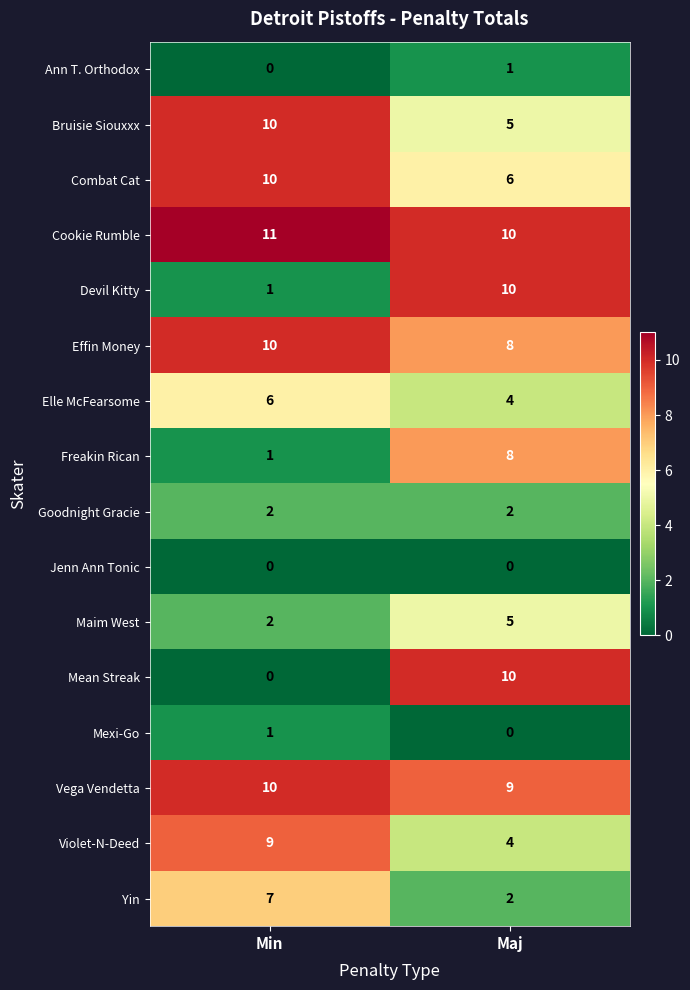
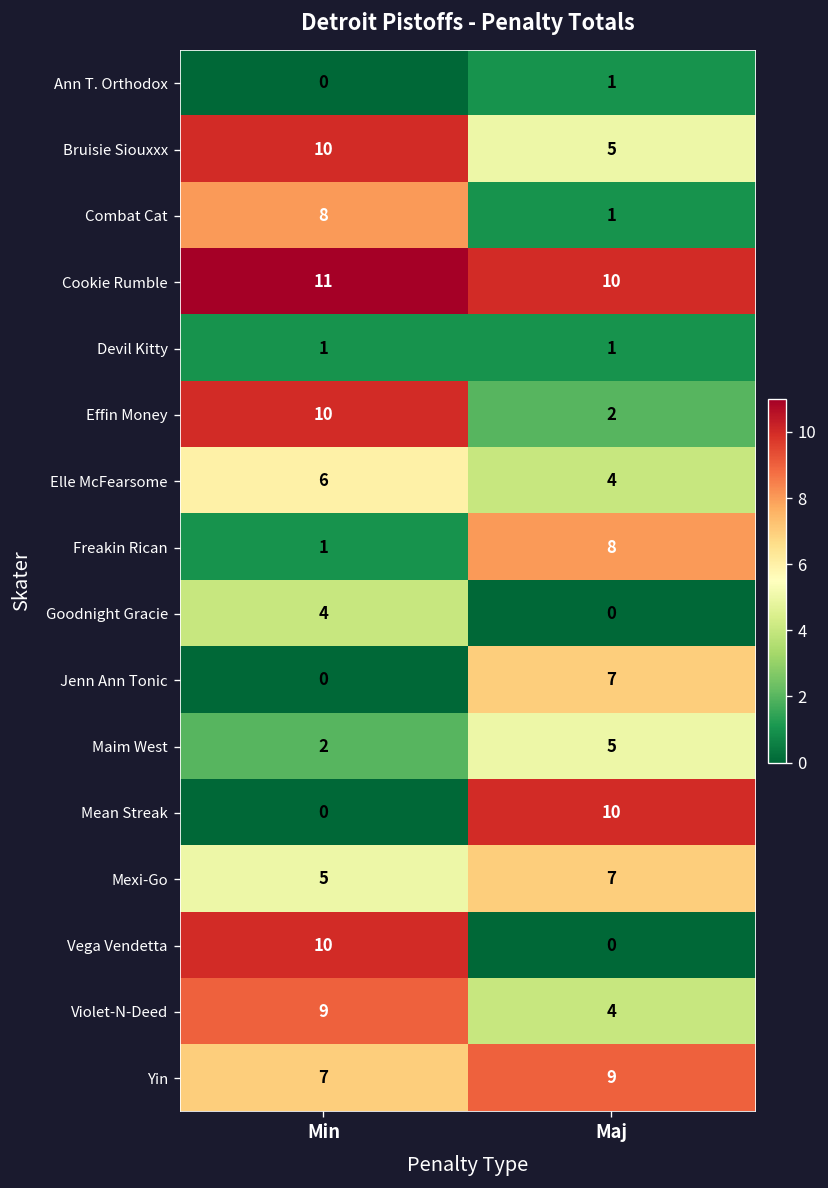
Combat Cat, Min: 10 -> 8
Combat Cat, Maj: 6 -> 1
Devil Kitty, Maj: 10 -> 1
Effin Money, Maj: 8 -> 2
Goodnight Gracie, Min: 2 -> 4
Goodnight Gracie, Maj: 2 -> 0
Jenn Ann Tonic, Maj: 0 -> 7
Mexi-Go, Min: 1 -> 5
Mexi-Go, Maj: 0 -> 7
Vega Vendetta, Maj: 9 -> 0
Yin, Maj: 2 -> 9
